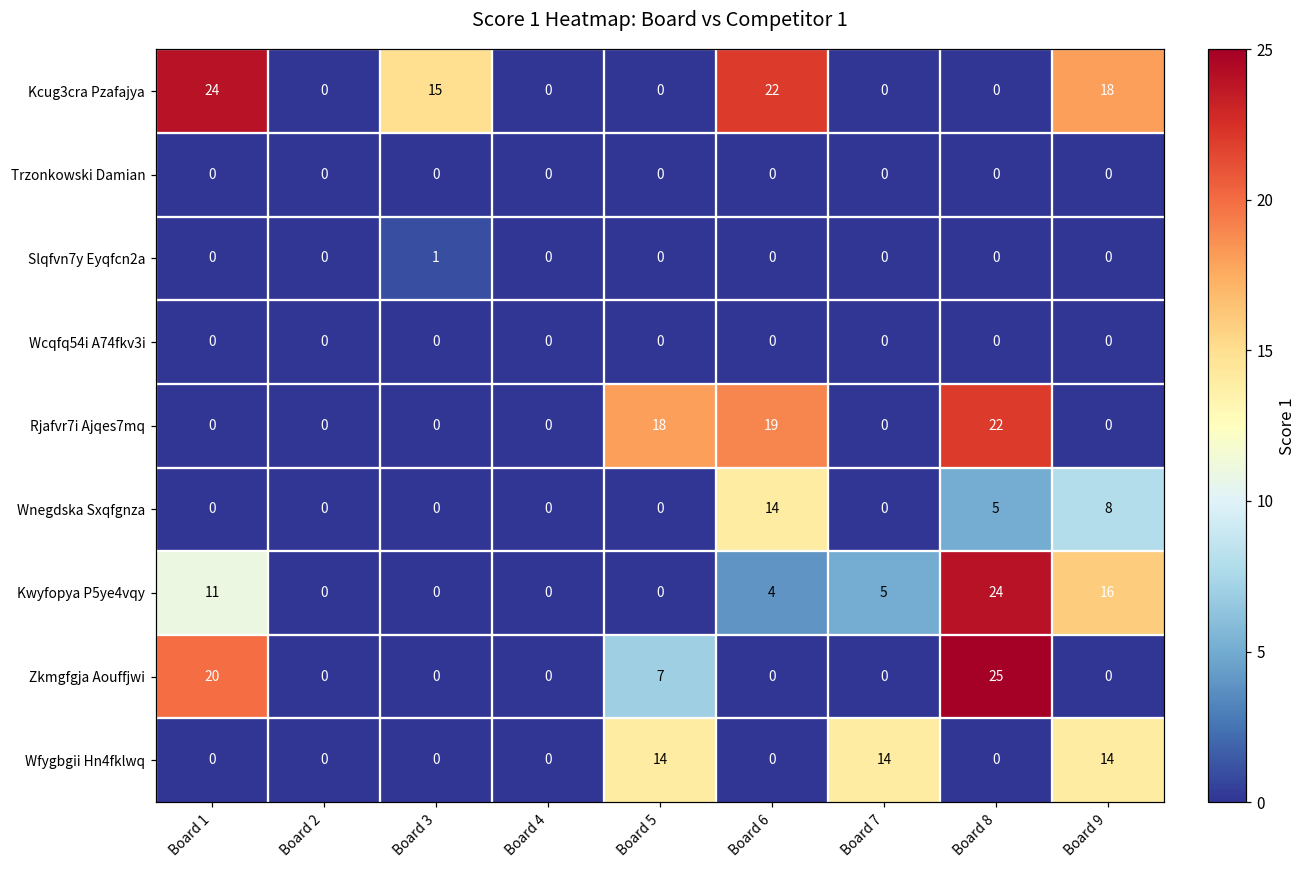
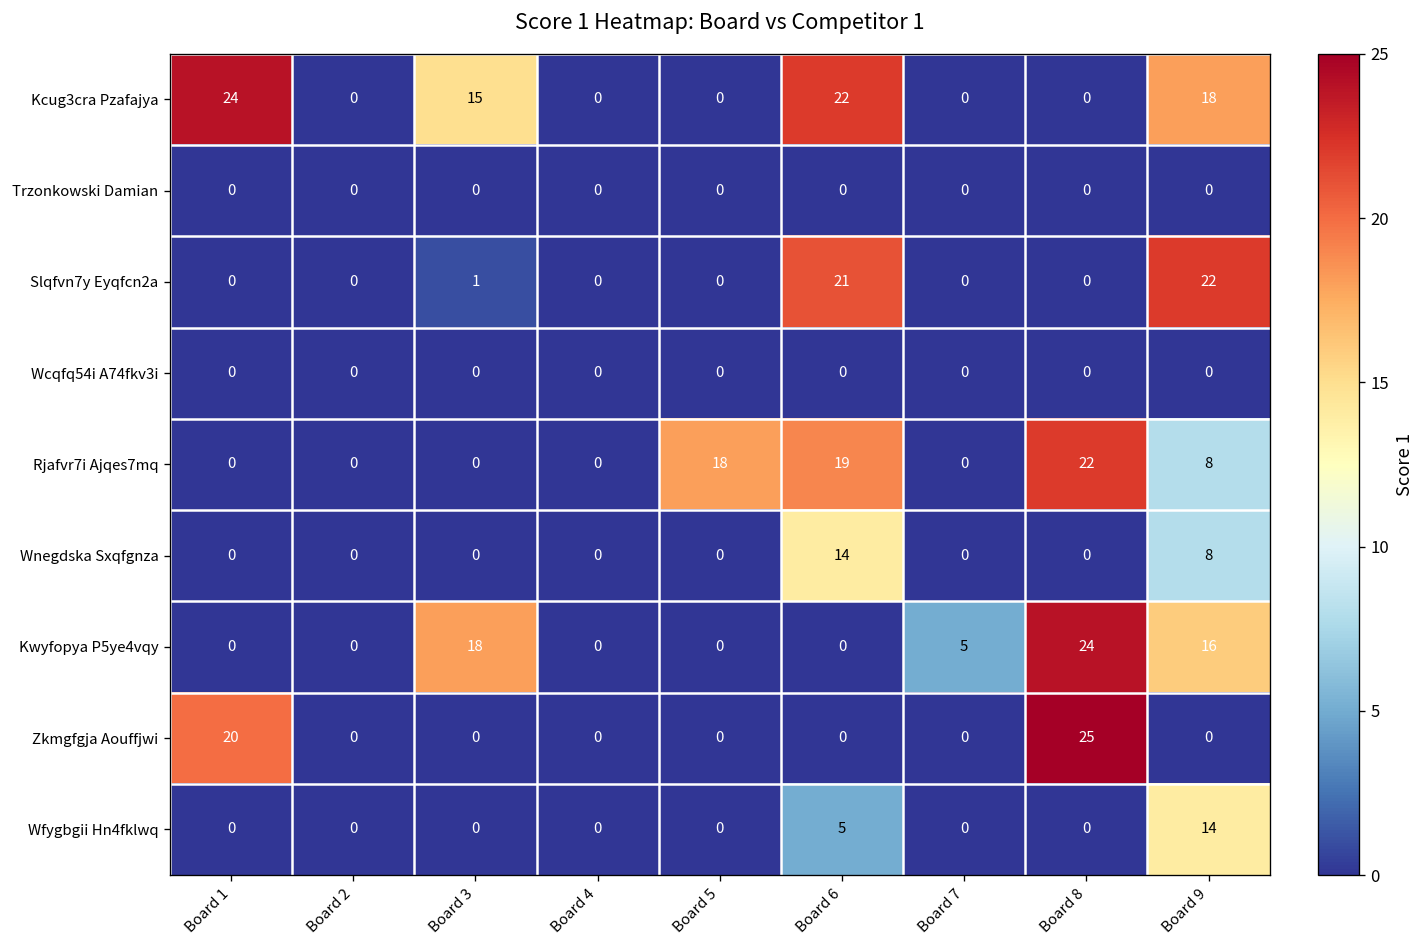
Slqfvn7y Eyqfcn2a, Board 6: 0 -> 21
Slqfvn7y Eyqfcn2a, Board 9: 0 -> 22
Rjafvr7i Ajqes7mq, Board 9: 0 -> 8
Wnegdska Sxqfgnza, Board 8: 5 -> 0
Kwyfopya P5ye4vqy, Board 1: 11 -> 0
Kwyfopya P5ye4vqy, Board 3: 0 -> 18
Kwyfopya P5ye4vqy, Board 6: 4 -> 0
Zkmgfgja Aouffjwi, Board 5: 7 -> 0
Wfygbgii Hn4fklwq, Board 5: 14 -> 0
Wfygbgii Hn4fklwq, Board 6: 0 -> 5
Wfygbgii Hn4fklwq, Board 7: 14 -> 0
